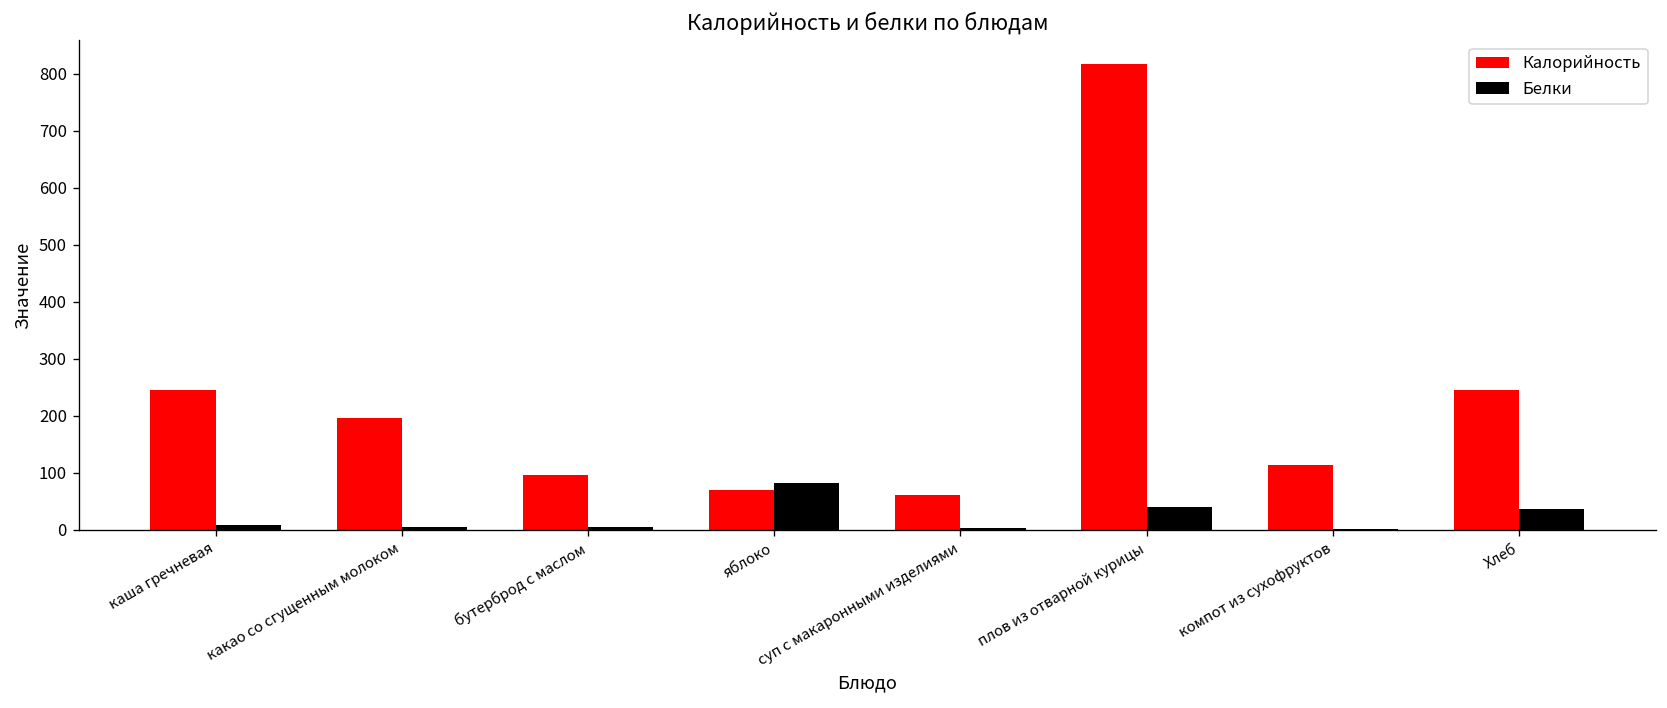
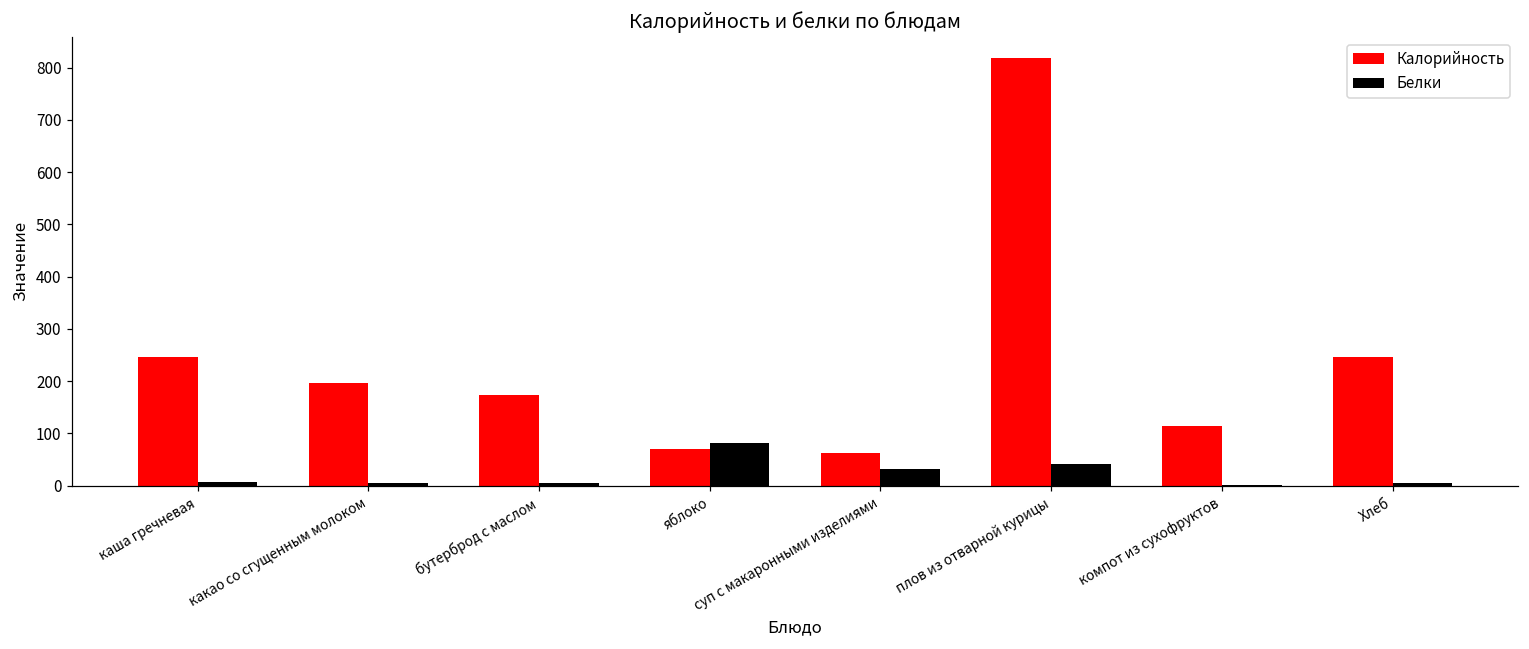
Калорийность, бутерброд с маслом: 100 -> 170
Белки, суп с макаронными изделиями: 0 -> 30
Белки, Хлеб: 40 -> 10
